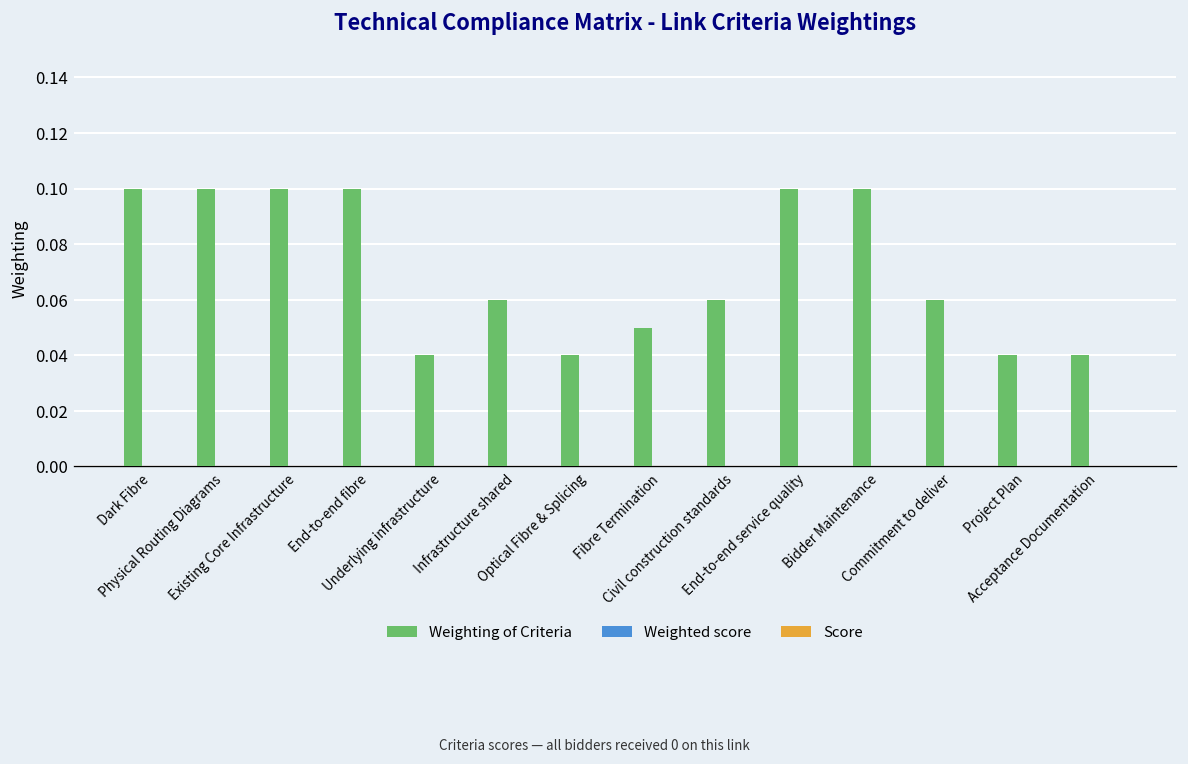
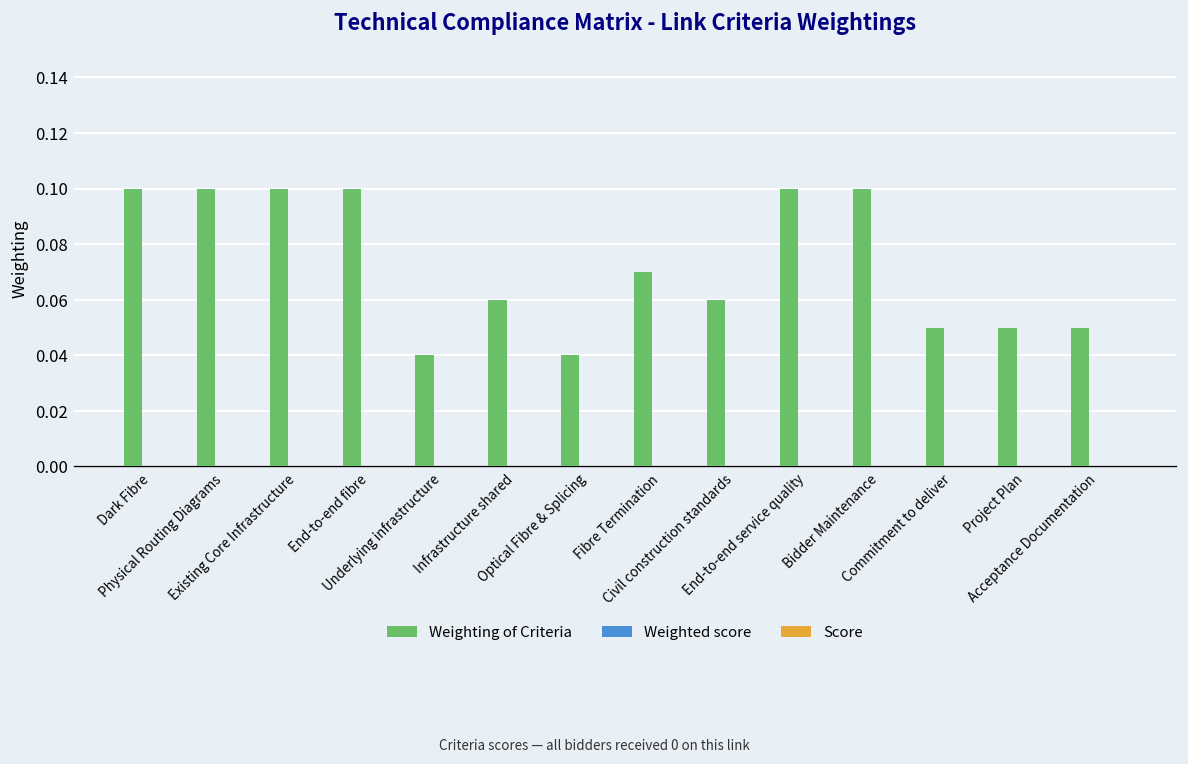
Weighting of Criteria, Fibre Termination: 0.05 -> 0.07
Weighting of Criteria, Commitment to deliver: 0.06 -> 0.05
Weighting of Criteria, Project Plan: 0.04 -> 0.05
Weighting of Criteria, Acceptance Documentation: 0.04 -> 0.05
